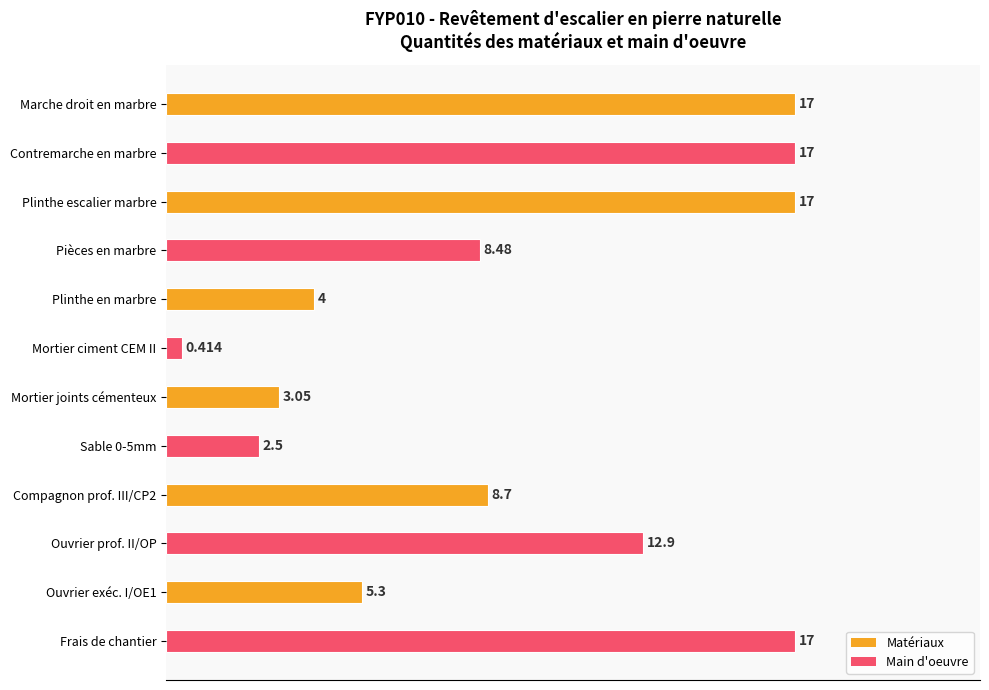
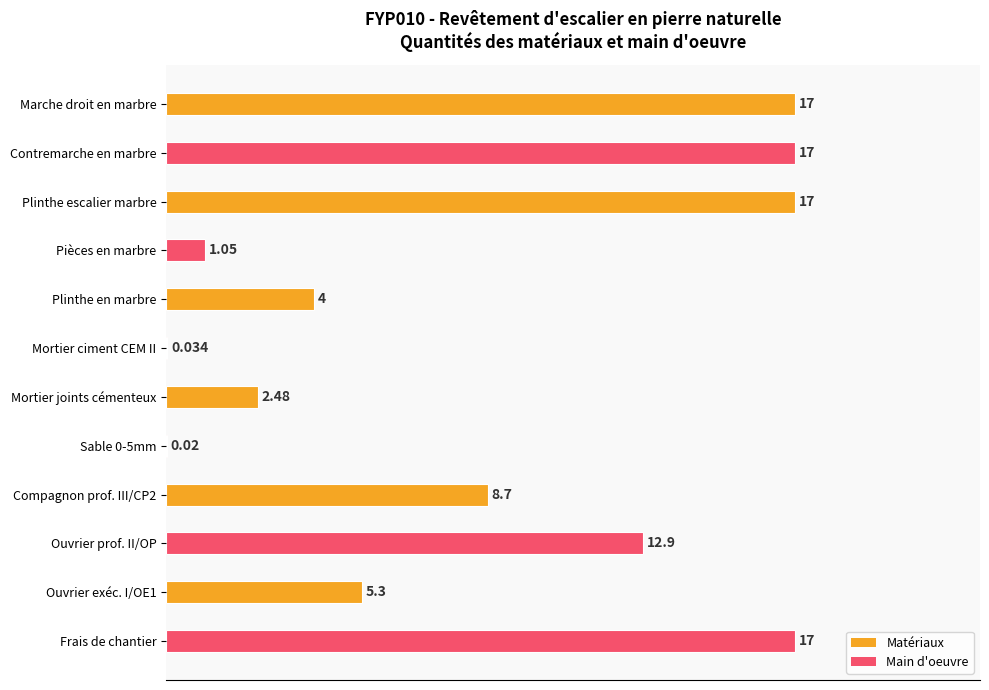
Pièces en marbre: 8.48 -> 1.05
Mortier ciment CEM II: 0.414 -> 0.034
Mortier joints cémenteux: 3.05 -> 2.48
Sable 0-5mm: 2.5 -> 0.02
